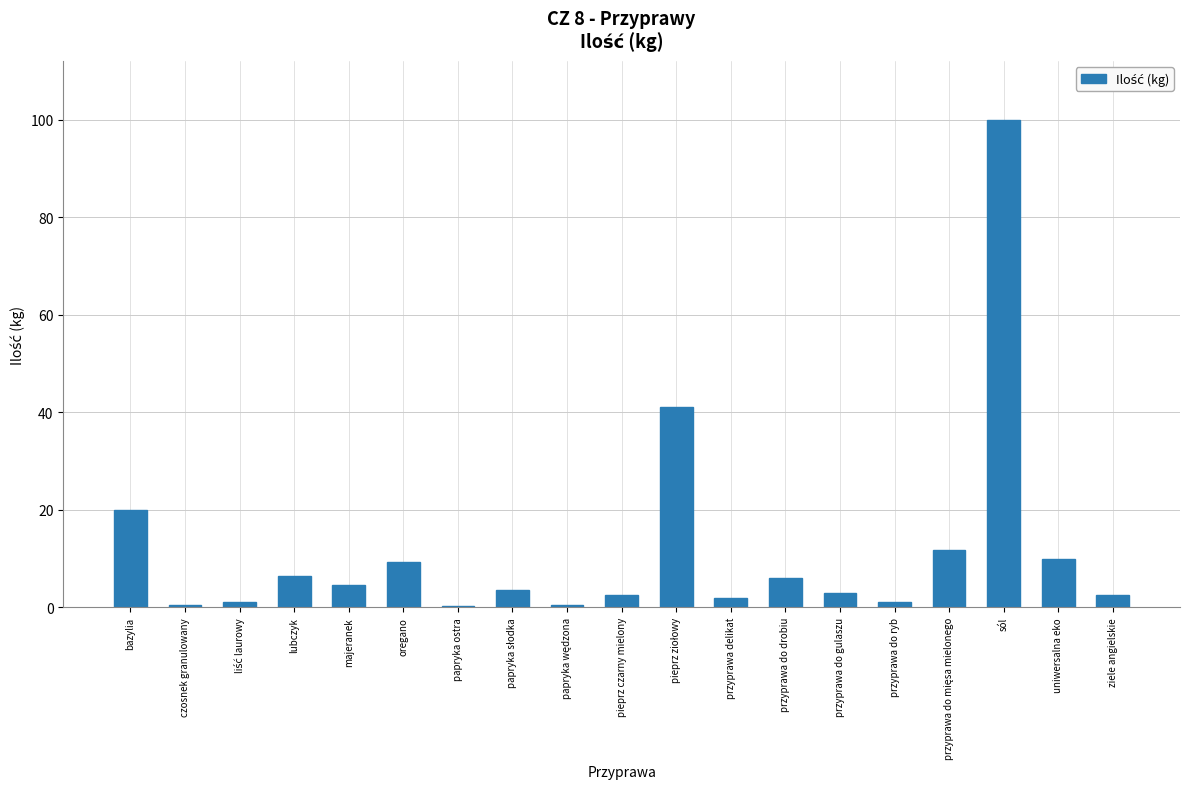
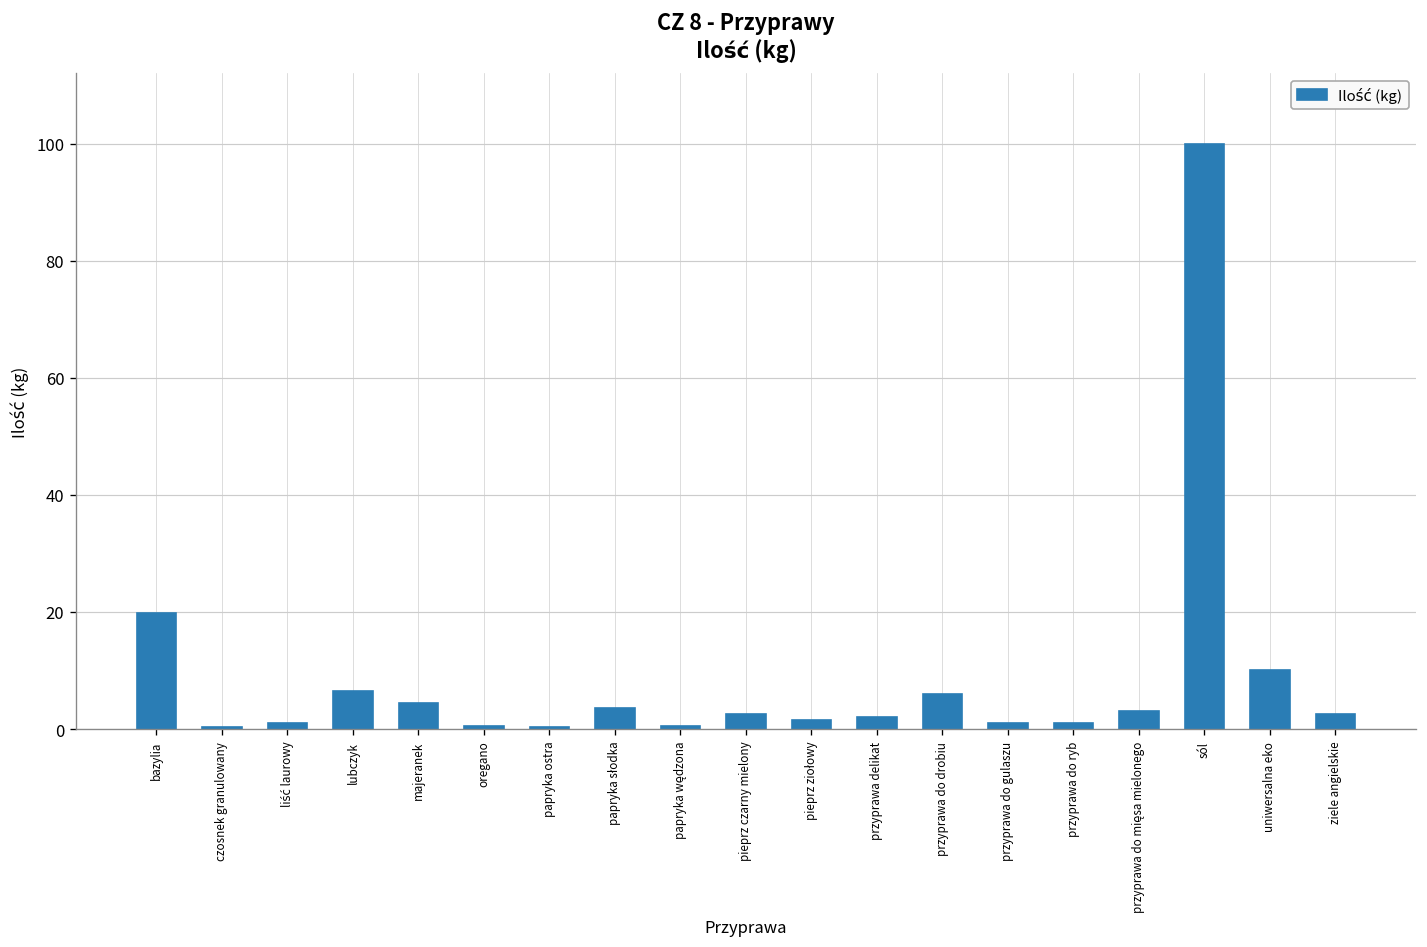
oregano: 9 -> 1
pieprz ziołowy: 41 -> 2
przyprawa do gulaszu: 3 -> 1
przyprawa do mięsa mielonego: 12 -> 3
